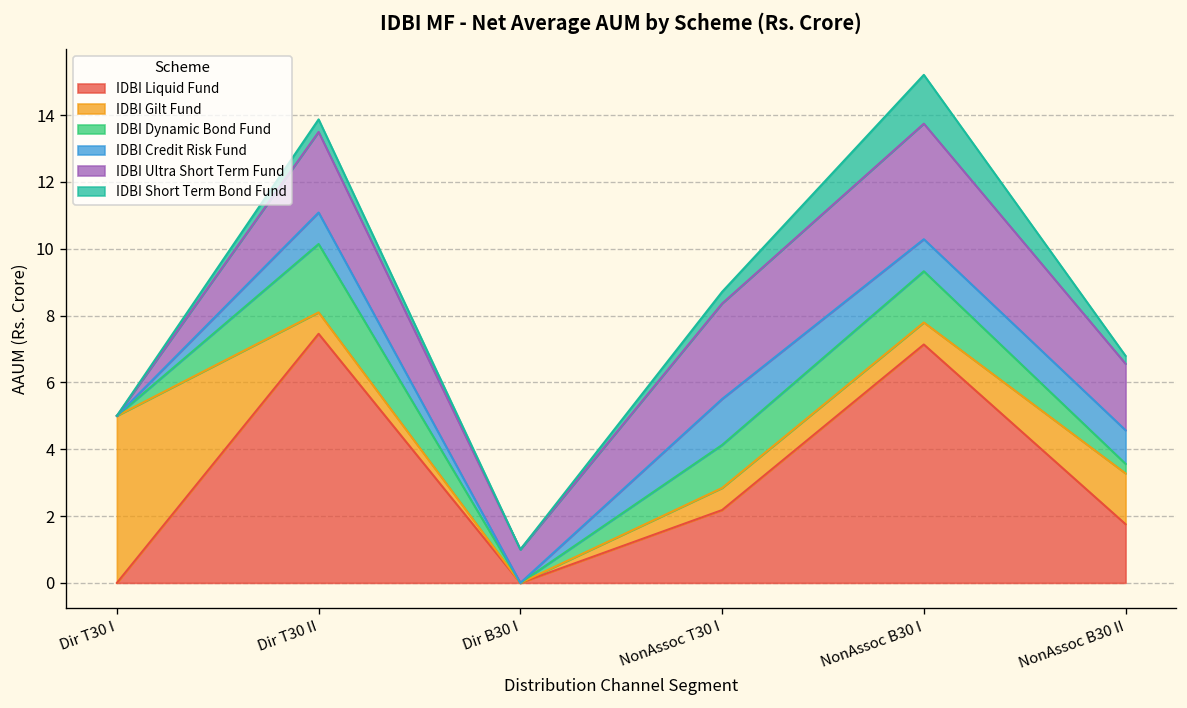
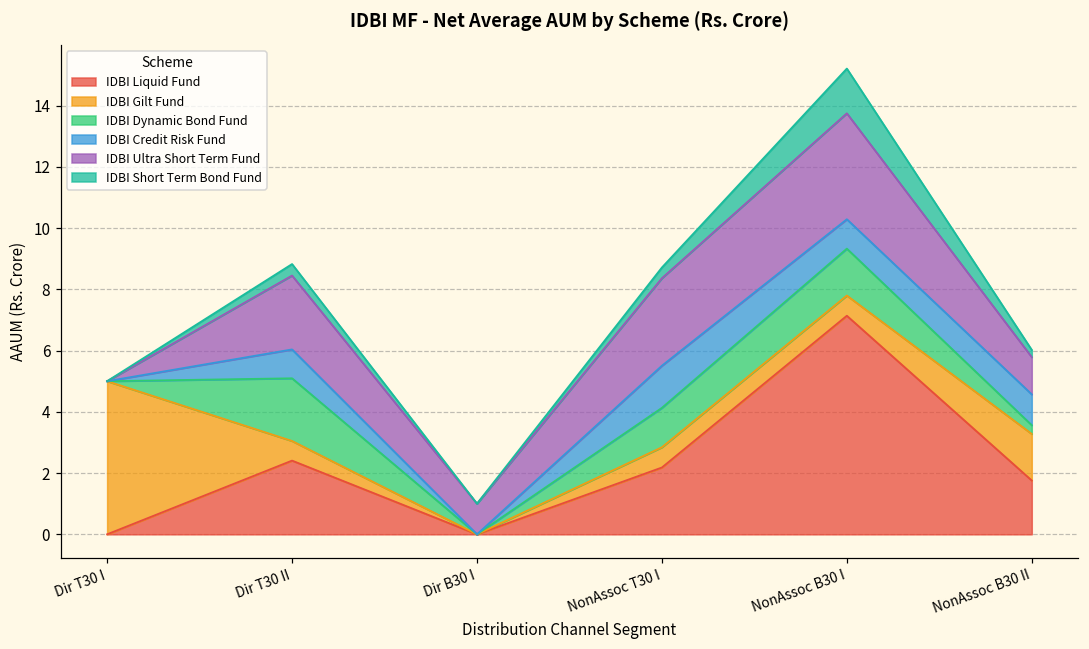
IDBI Liquid Fund, Dir T30 II: 7.5 -> 2.4
IDBI Ultra Short Term Fund, NonAssoc B30 II: 2.0 -> 1.2
